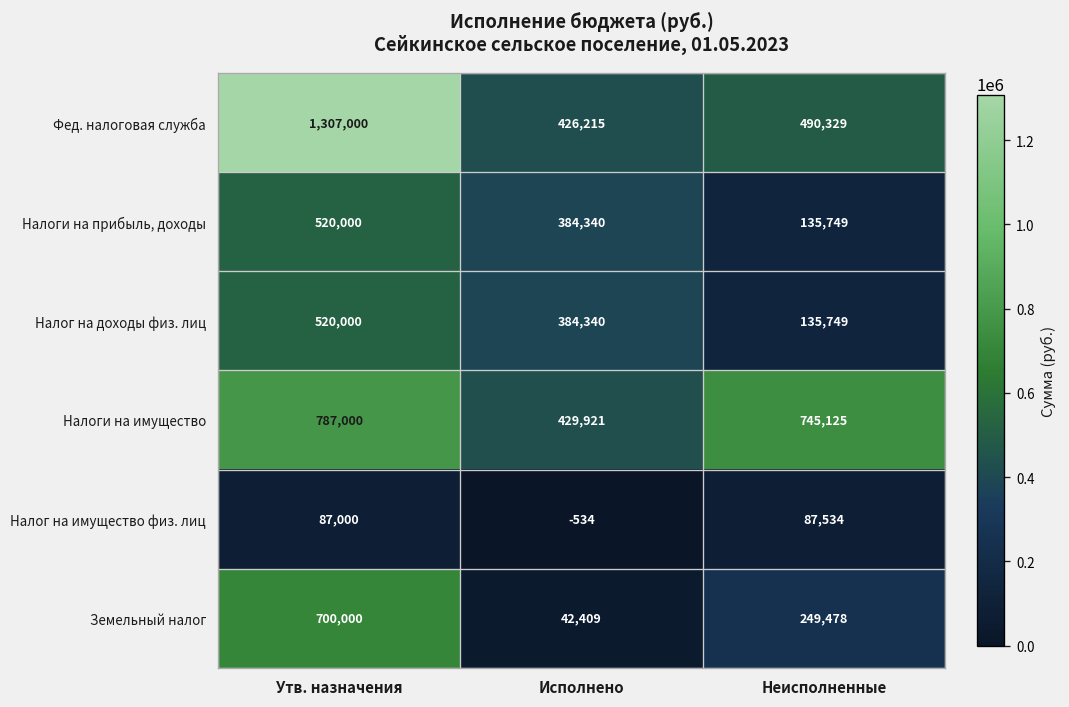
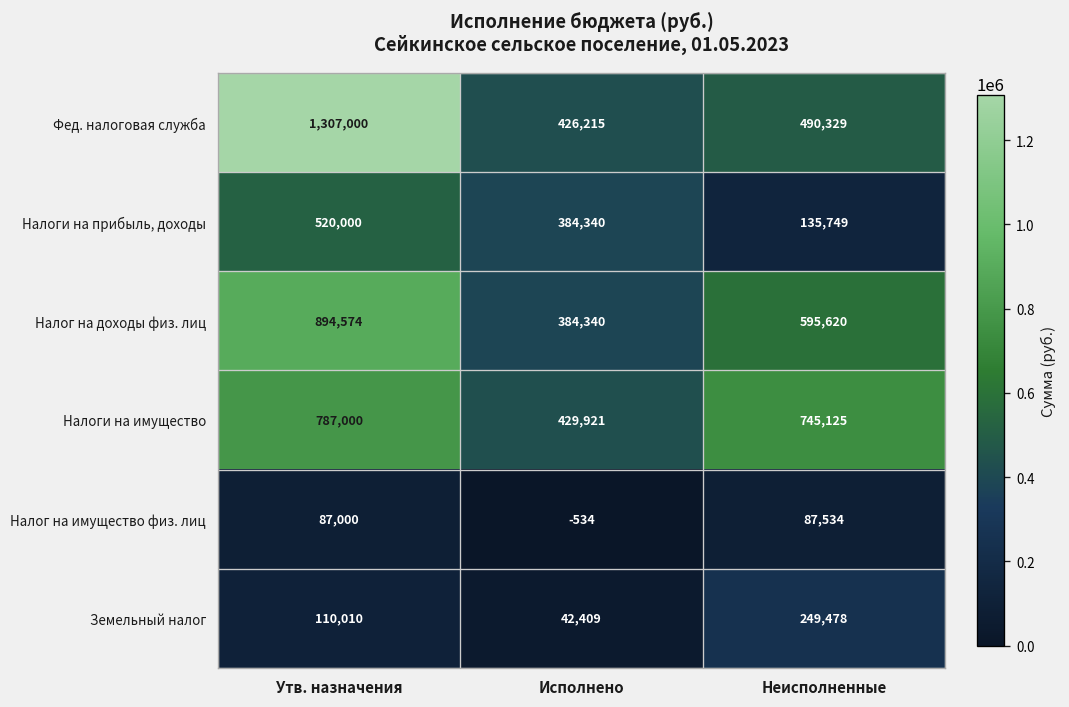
Налог на доходы физ. лиц, Утв. назначения: 520,000 -> 894,574
Налог на доходы физ. лиц, Неисполненные: 135,749 -> 595,620
Земельный налог, Утв. назначения: 700,000 -> 110,010
